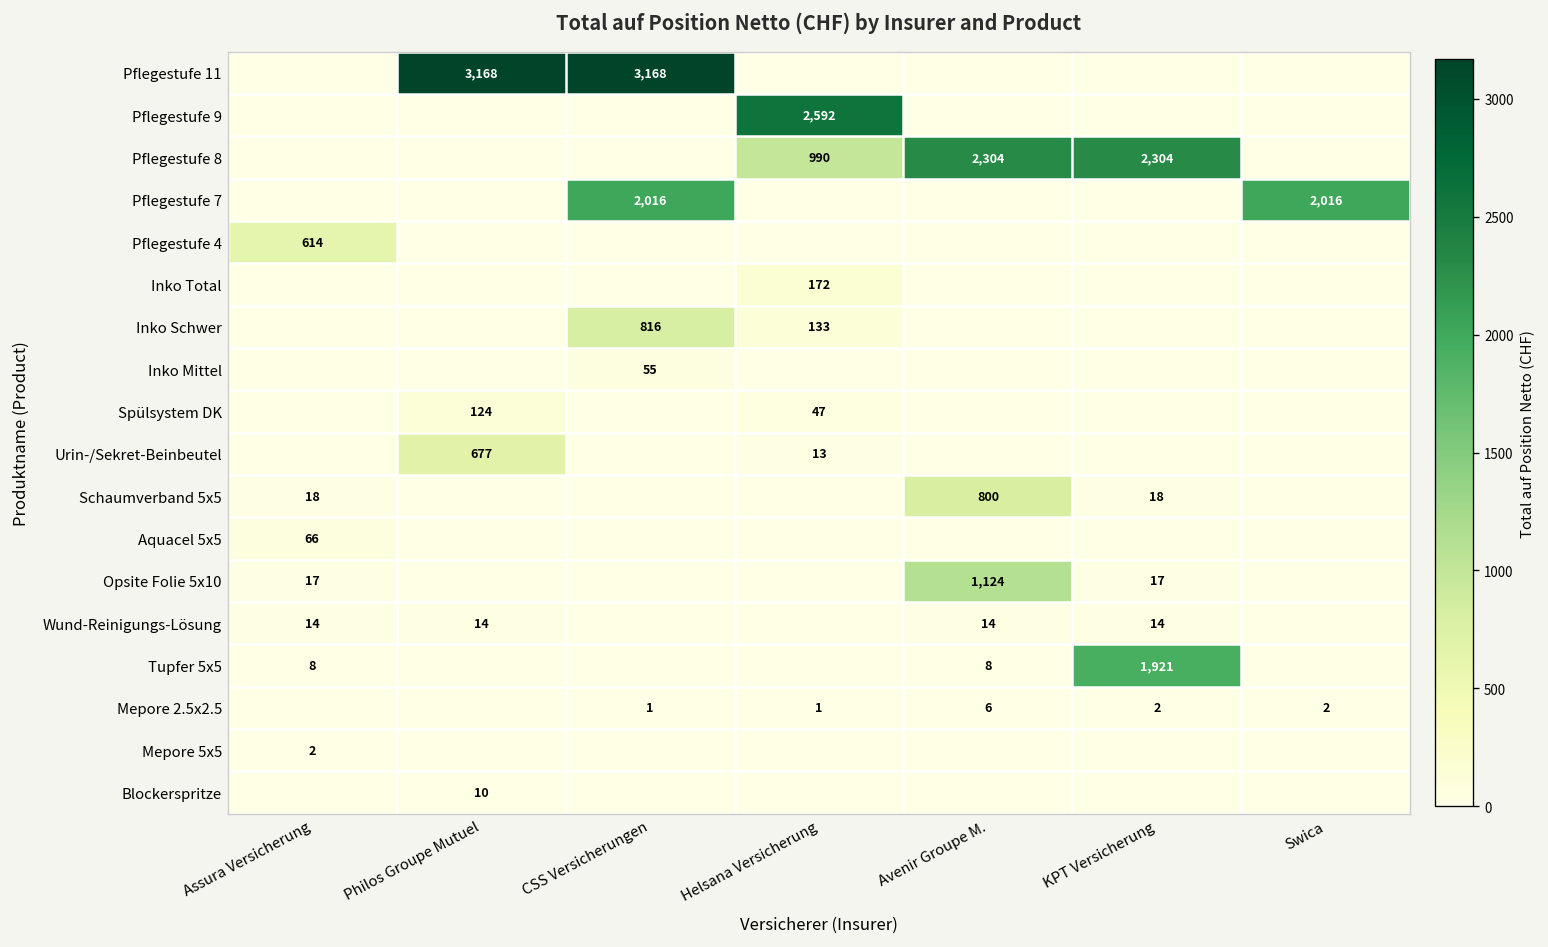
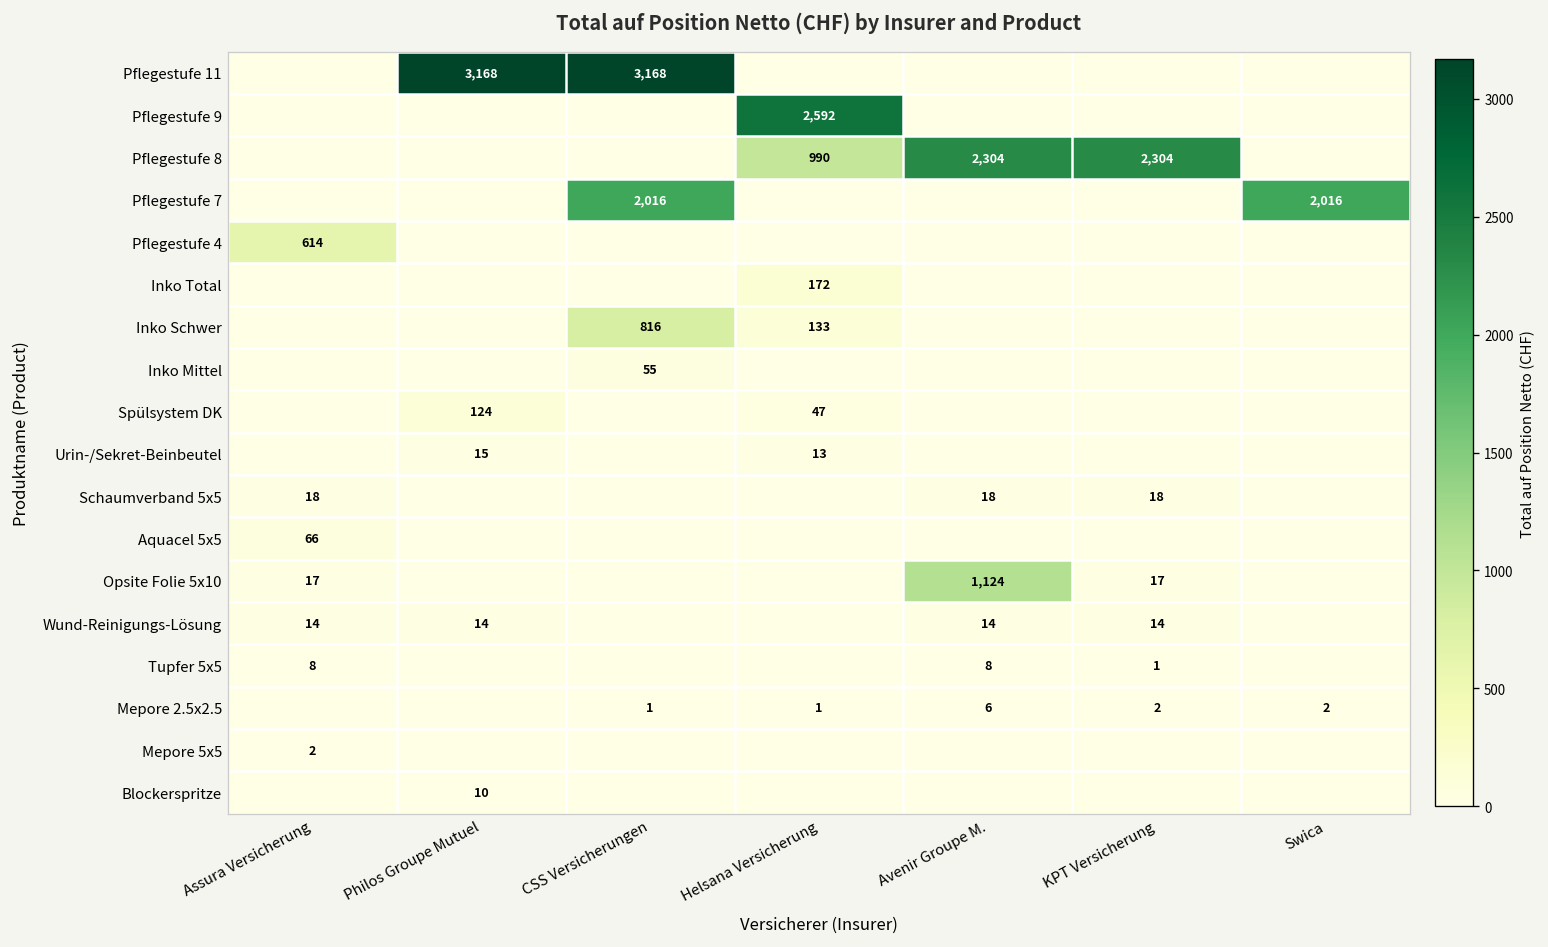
Urin-/Sekret-Beinbeutel, Philos Groupe Mutuel: 677 -> 15
Schaumverband 5x5, Avenir Groupe M.: 800 -> 18
Tupfer 5x5, KPT Versicherung: 1,921 -> 1
